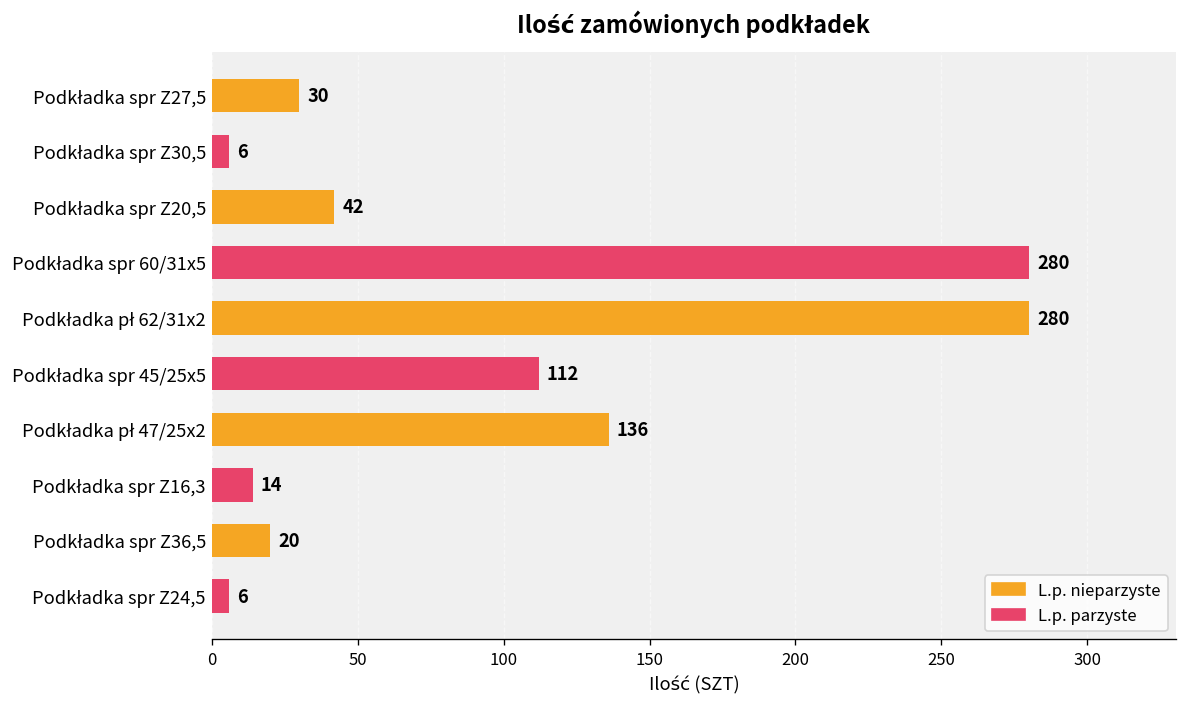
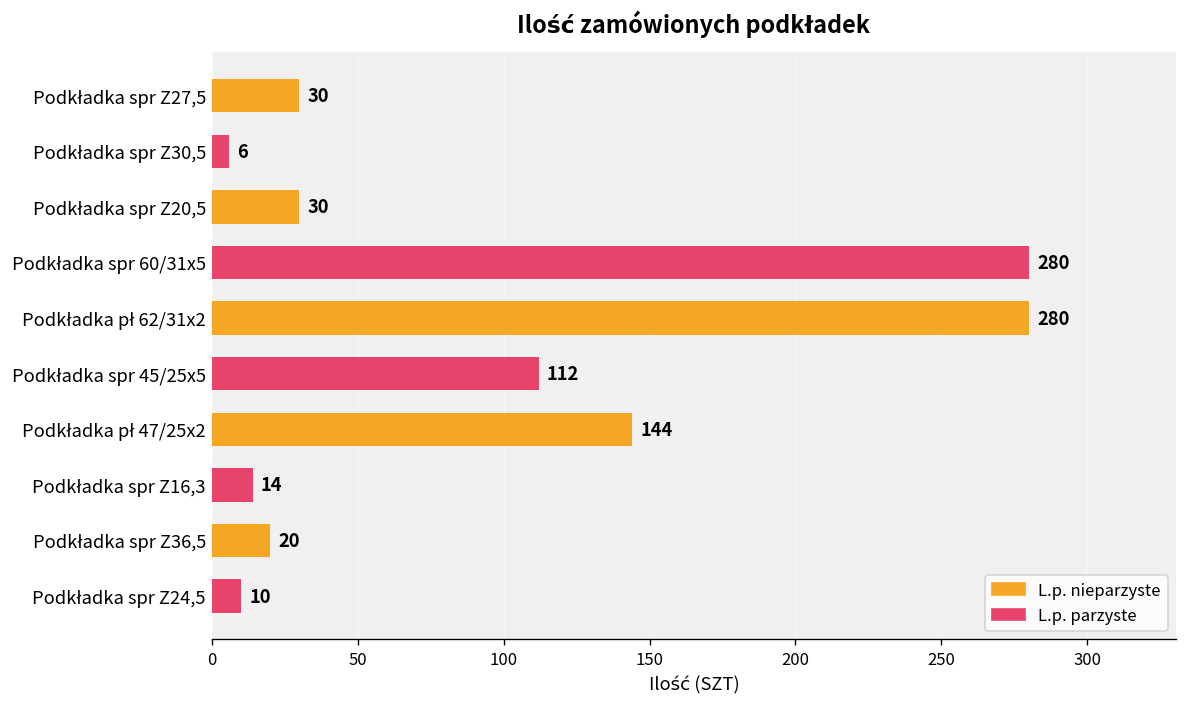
Podkładka spr Z20,5: 42 -> 30
Podkładka pł 47/25x2: 136 -> 144
Podkładka spr Z24,5: 6 -> 10
